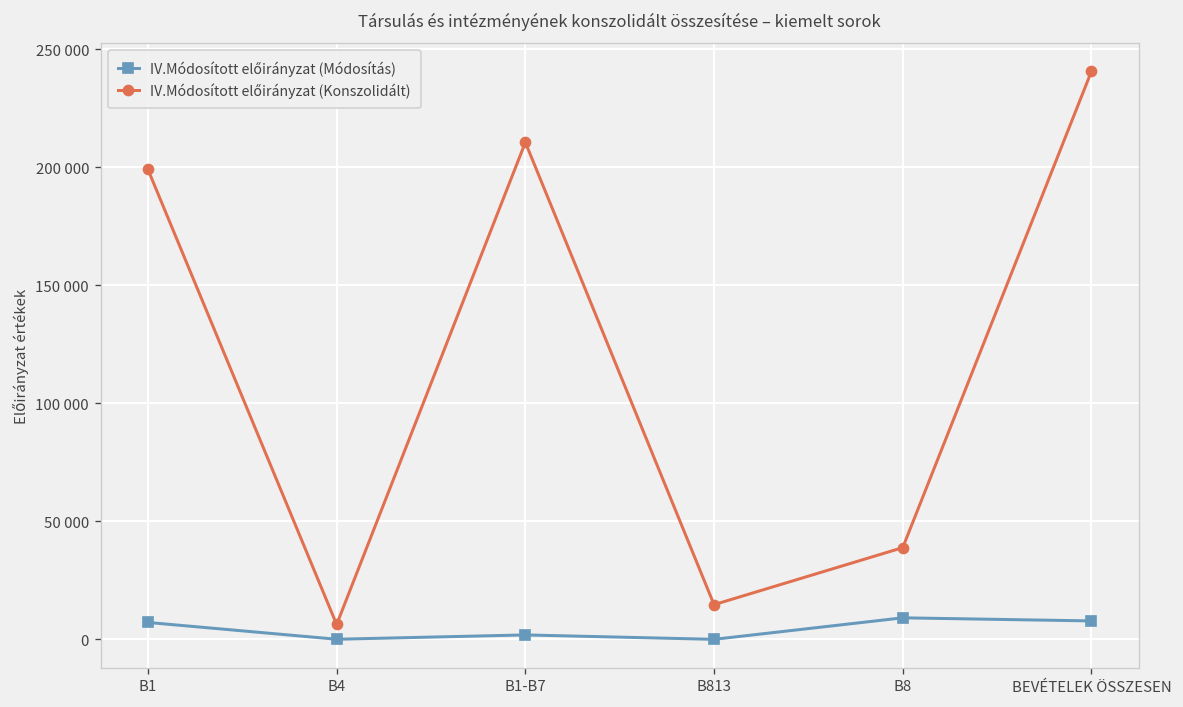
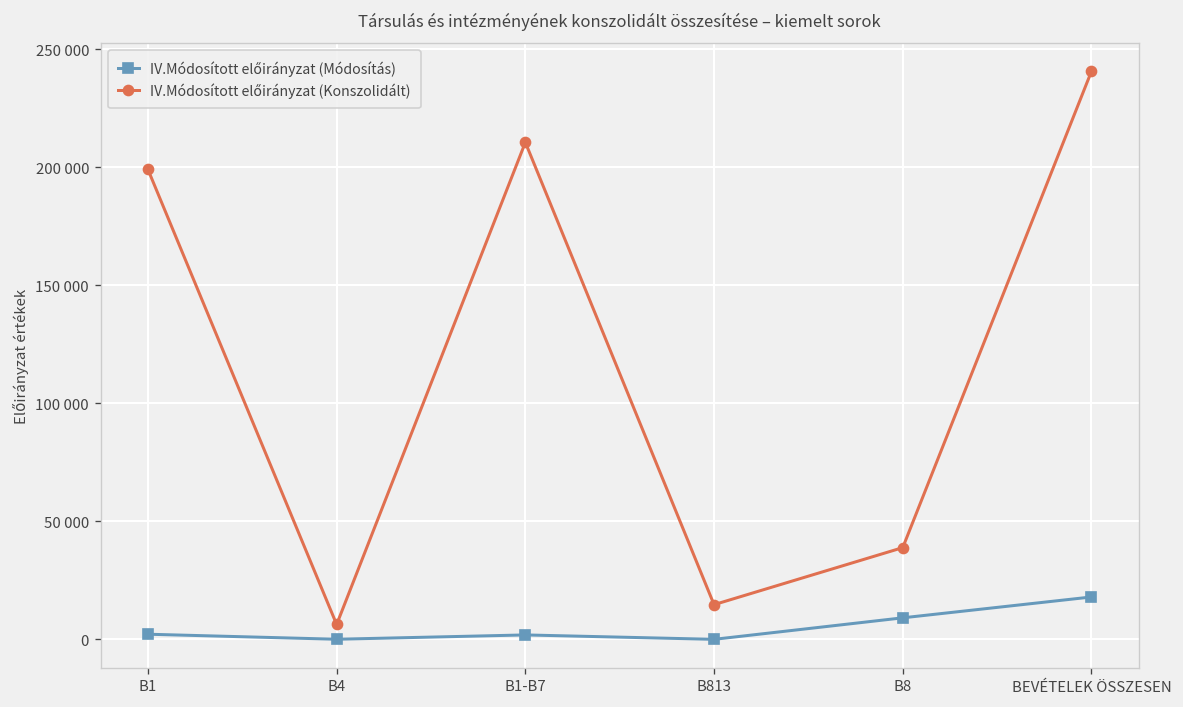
IV.Módosított előirányzat (Módosítás), B1: 7000 -> 2000
IV.Módosított előirányzat (Módosítás), BEVÉTELEK ÖSSZESEN: 8000 -> 18000
